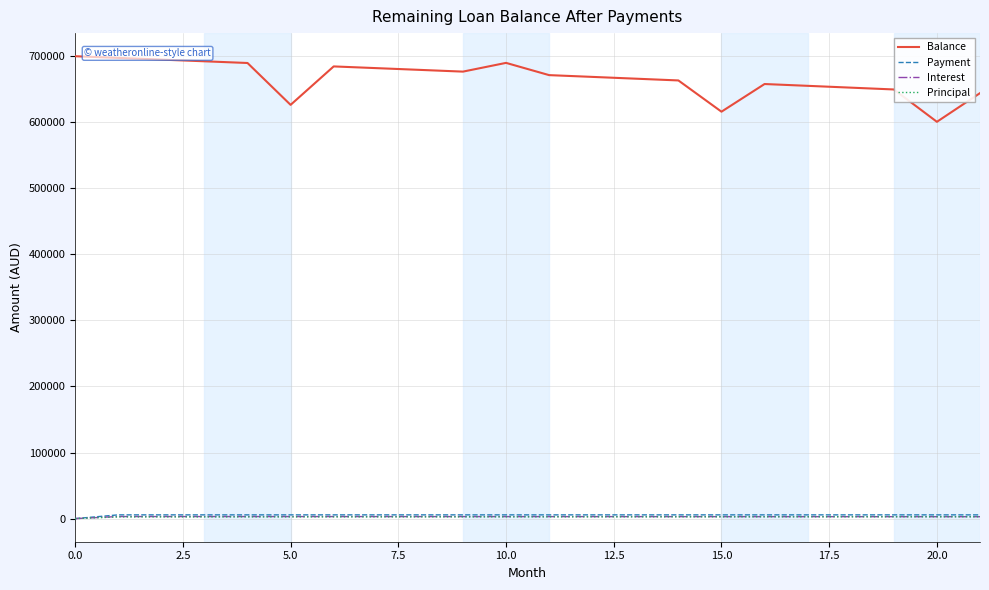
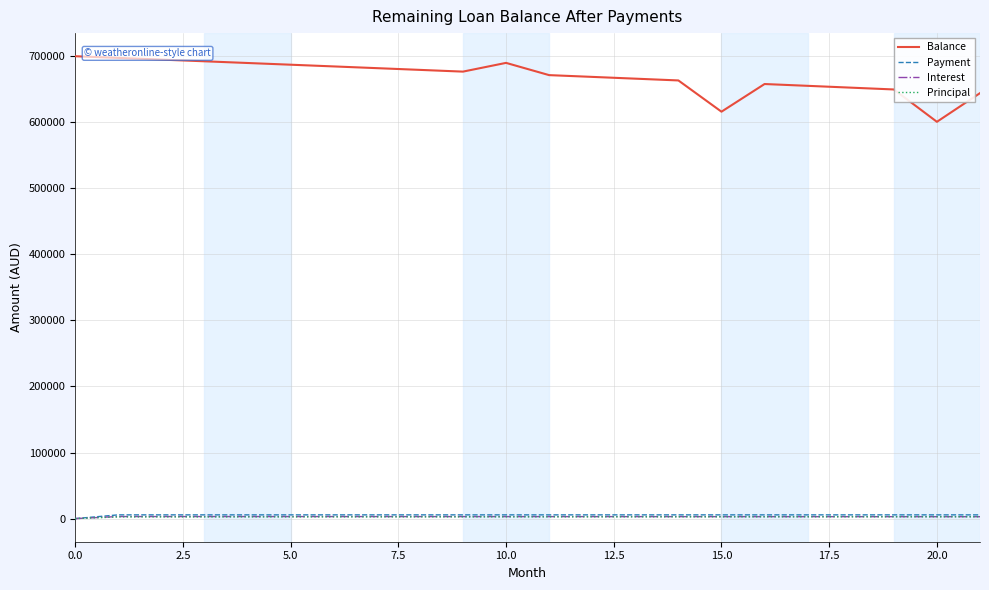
Balance, 5.0: 630000 -> 690000
